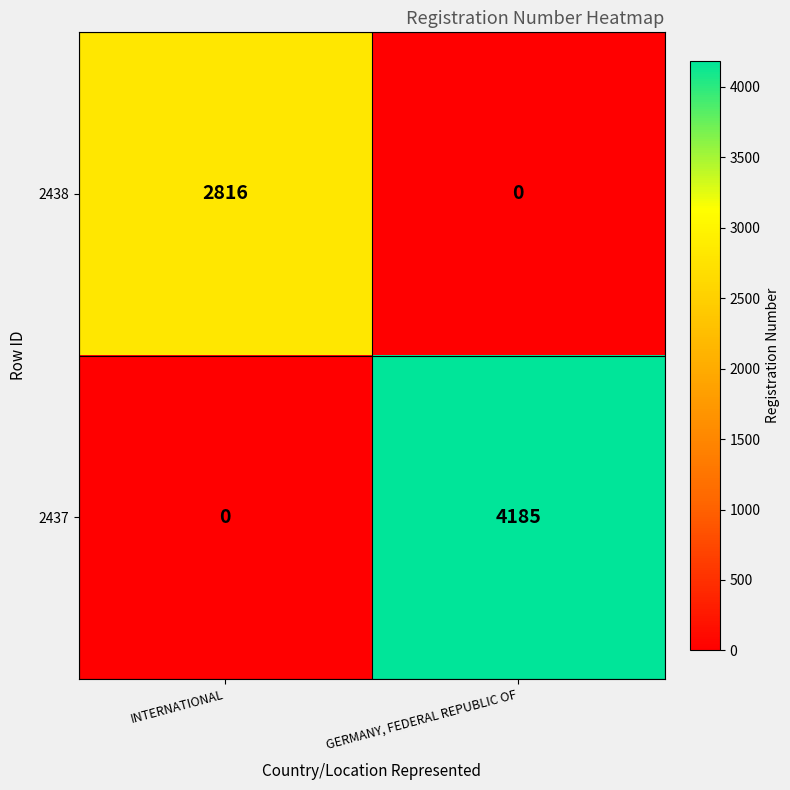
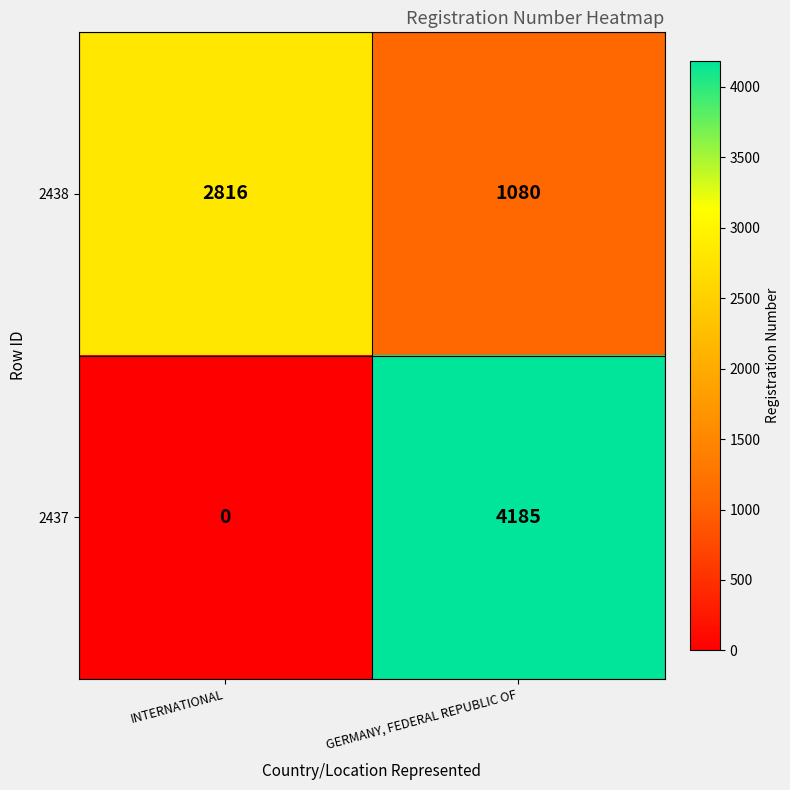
2438, GERMANY, FEDERAL REPUBLIC OF: 0 -> 1080
